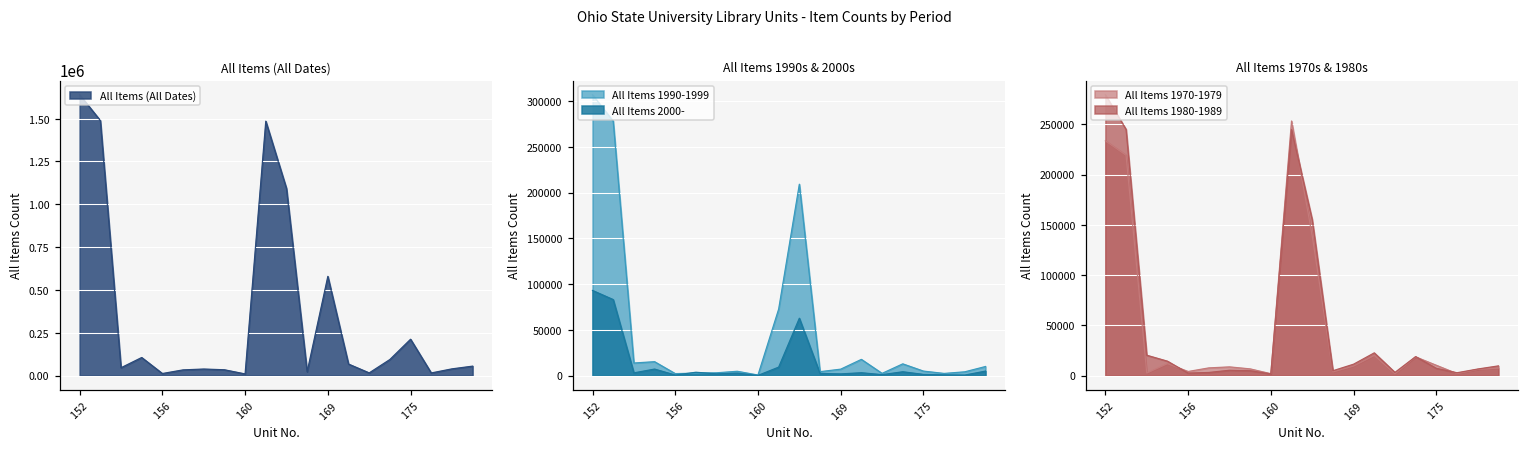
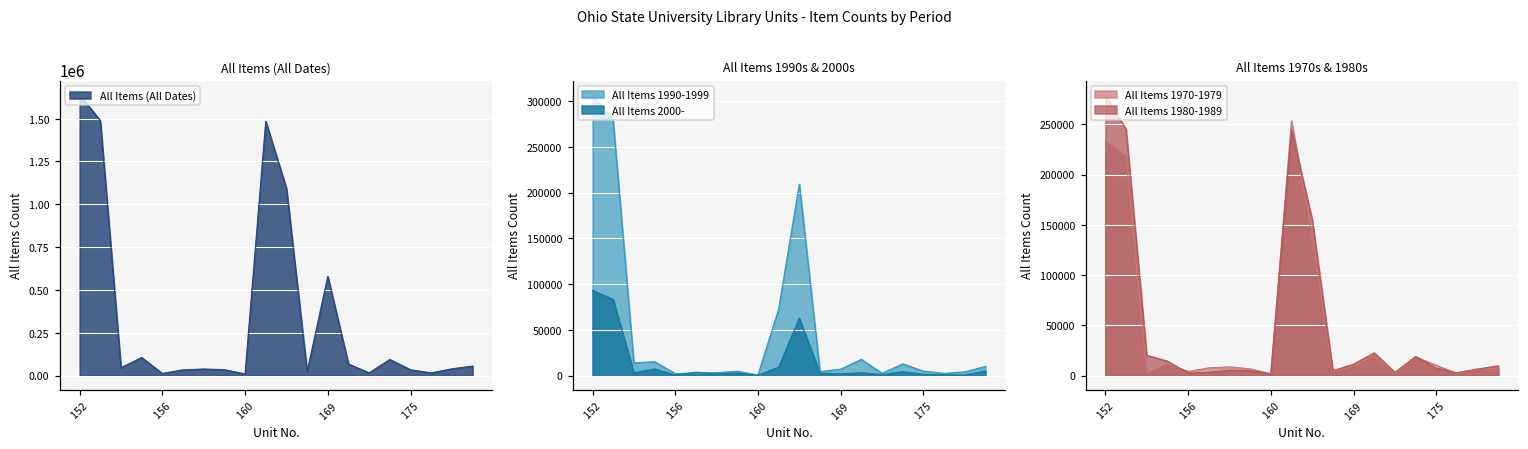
All Items (All Dates), 175: 210000 -> 30000
